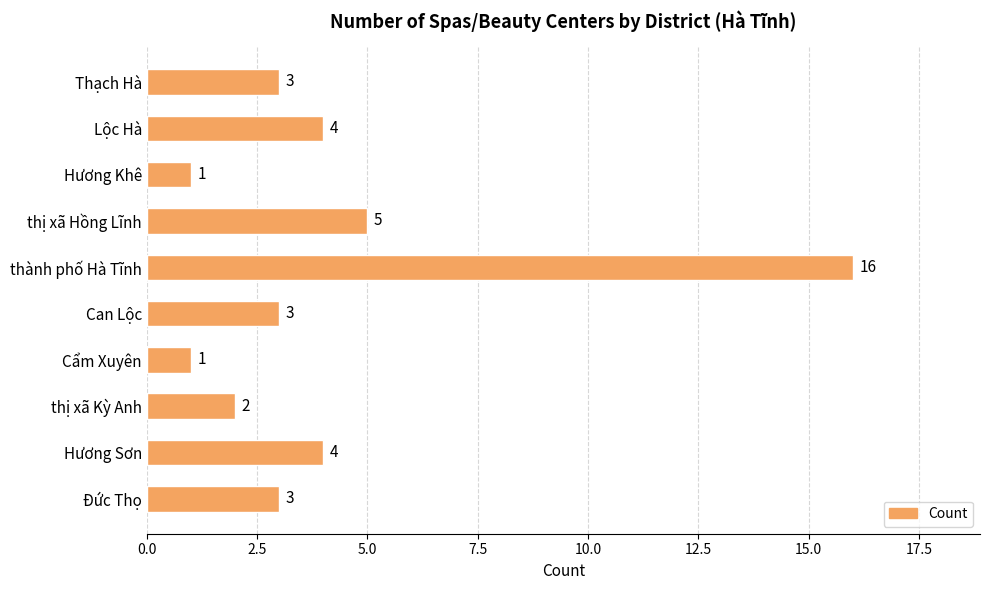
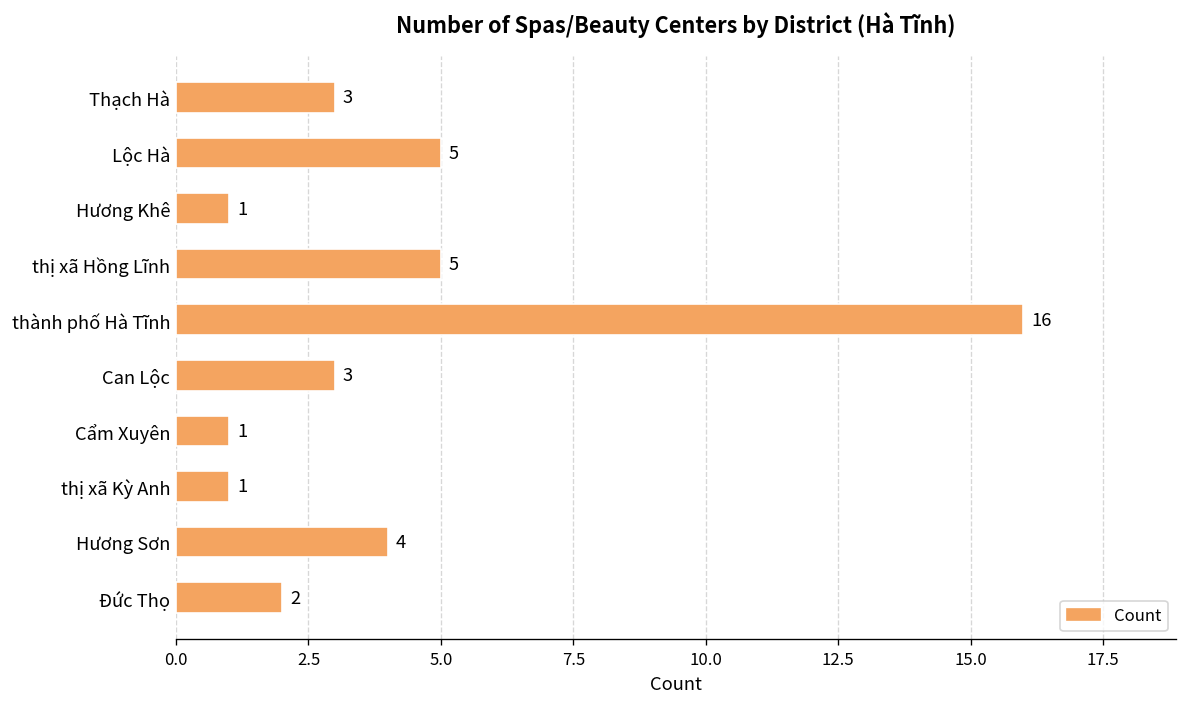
Lộc Hà: 4 -> 5
thị xã Kỳ Anh: 2 -> 1
Đức Thọ: 3 -> 2
